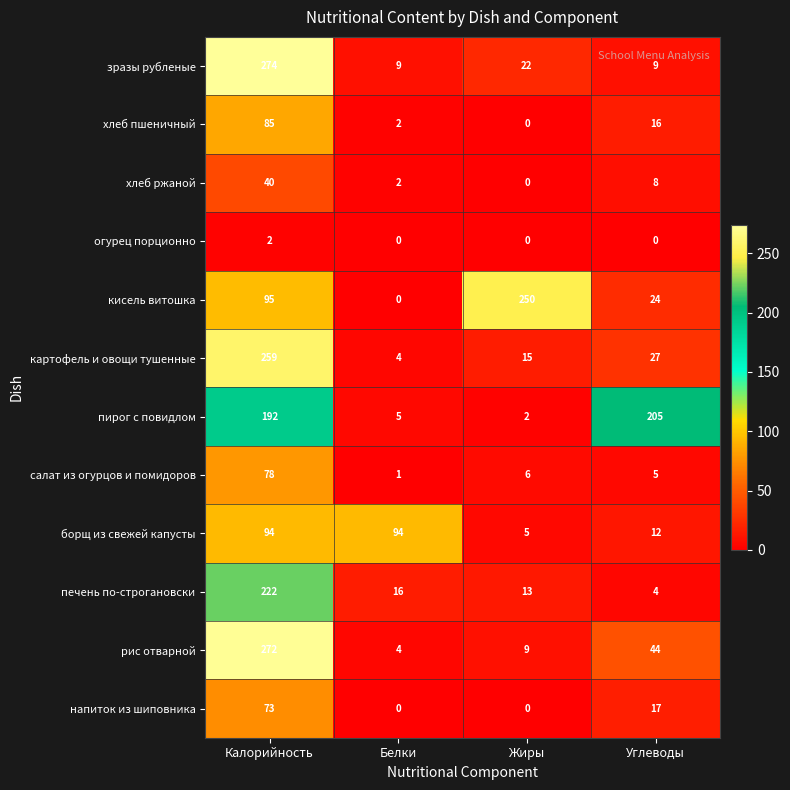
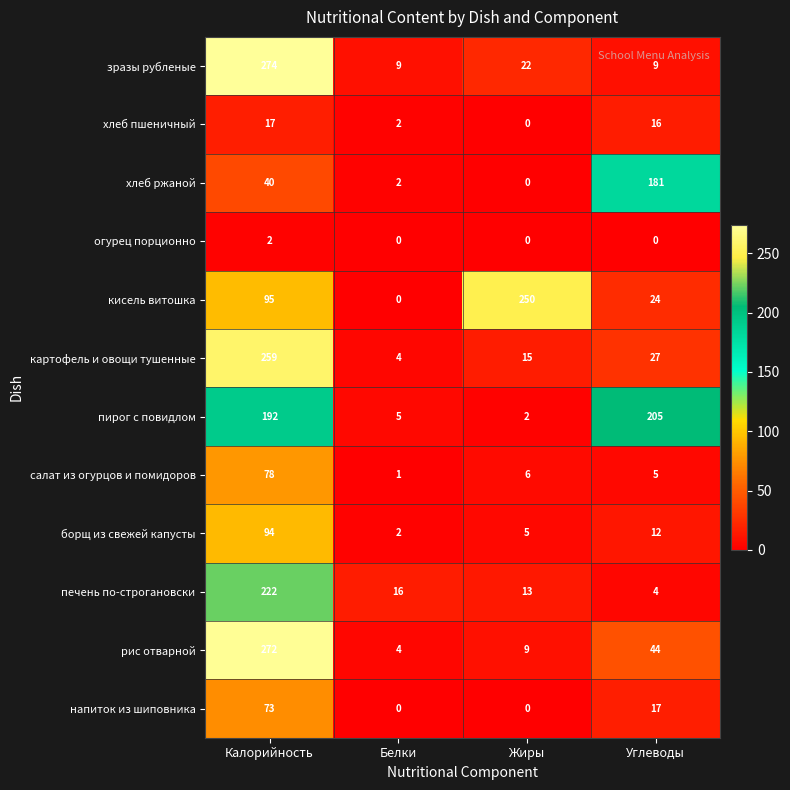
хлеб пшеничный, Калорийность: 85 -> 17
хлеб ржаной, Углеводы: 8 -> 181
борщ из свежей капусты, Белки: 94 -> 2
